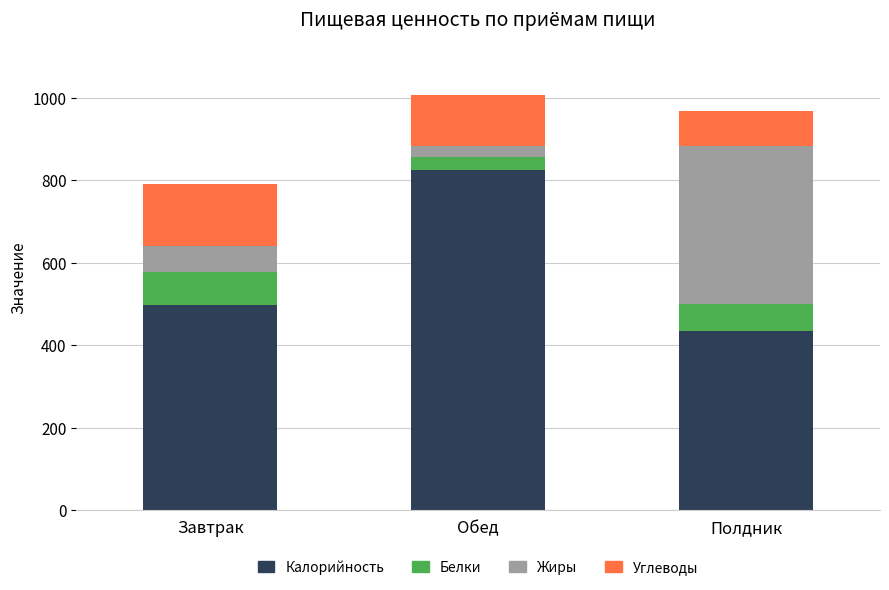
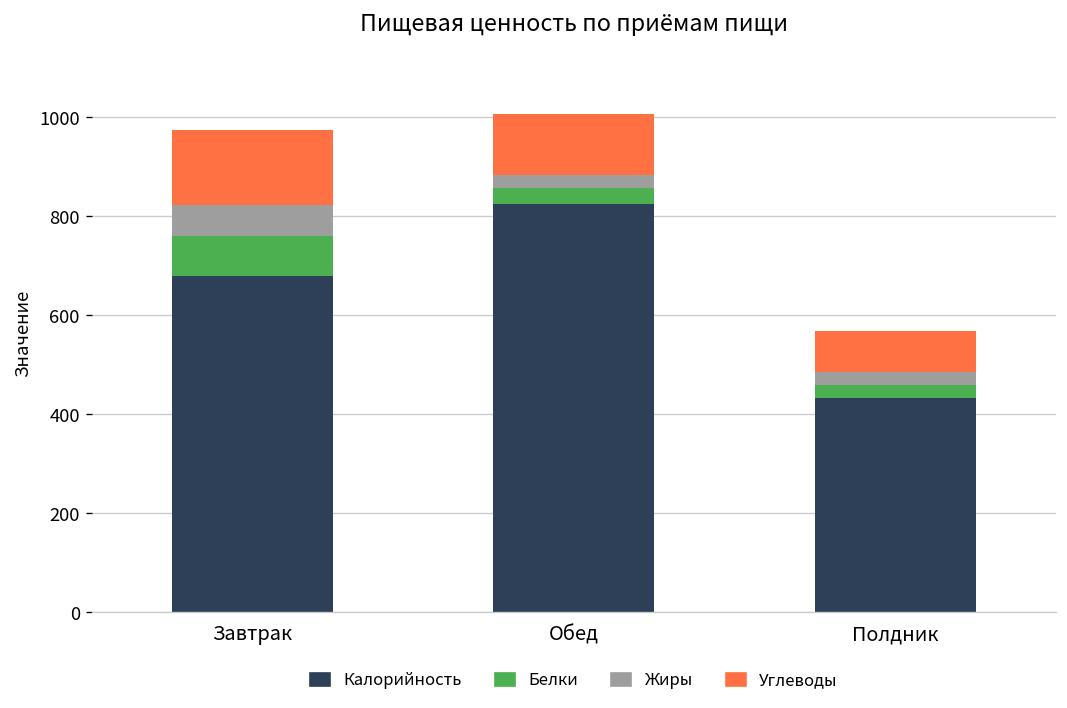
Калорийность, Завтрак: 500 -> 680
Белки, Полдник: 70 -> 30
Жиры, Полдник: 380 -> 30
